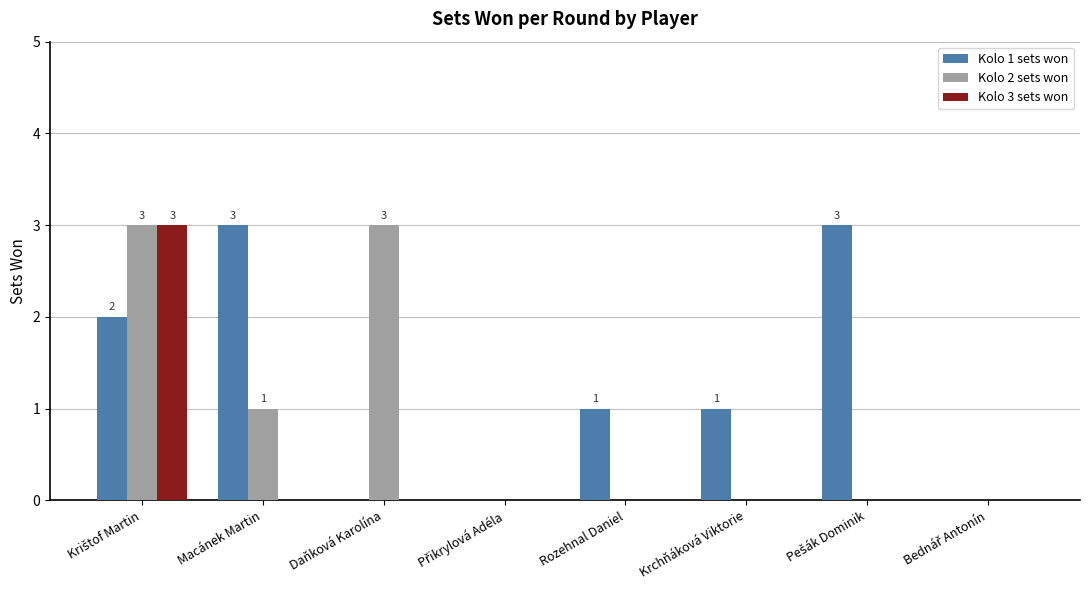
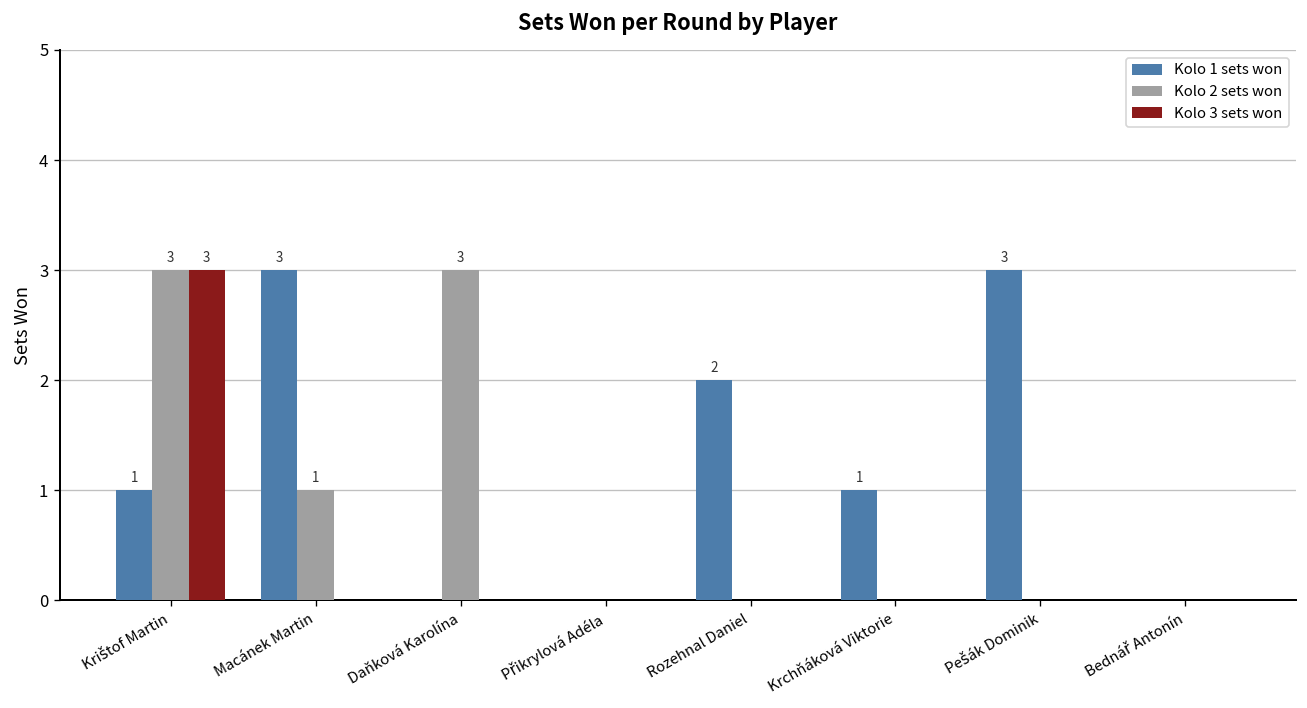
Kolo 1 sets won, Krištof Martin: 2 -> 1
Kolo 1 sets won, Rozehnal Daniel: 1 -> 2
